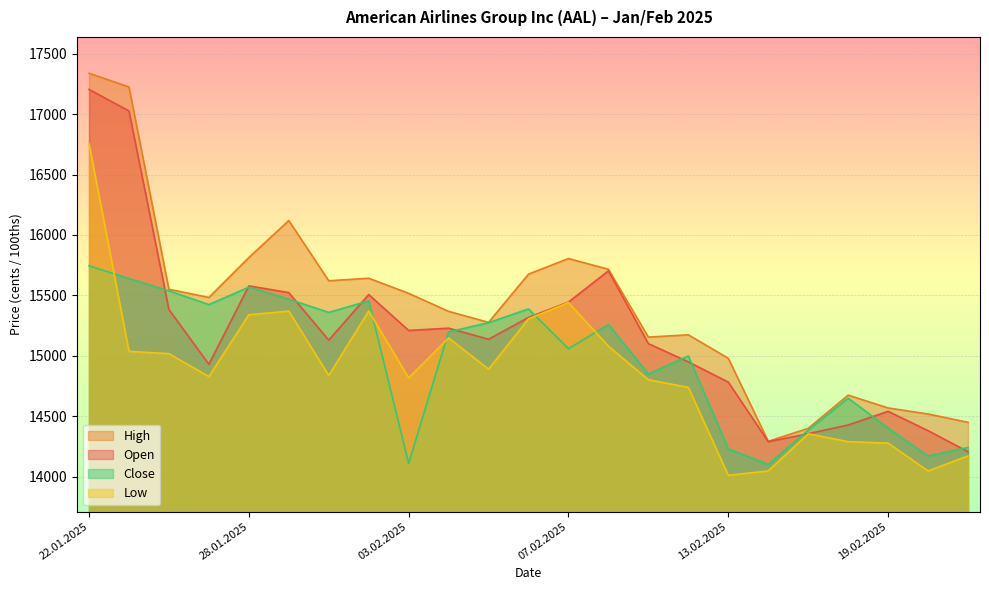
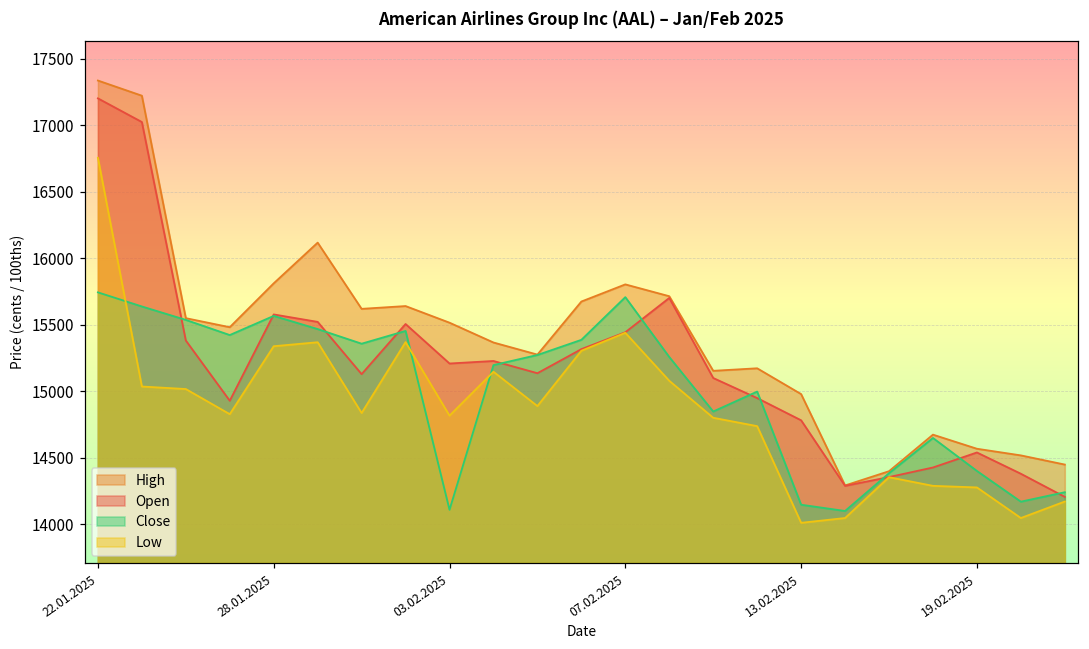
Close, 07.02.2025: 15060 -> 15710
Close, 13.02.2025: 14230 -> 14150
